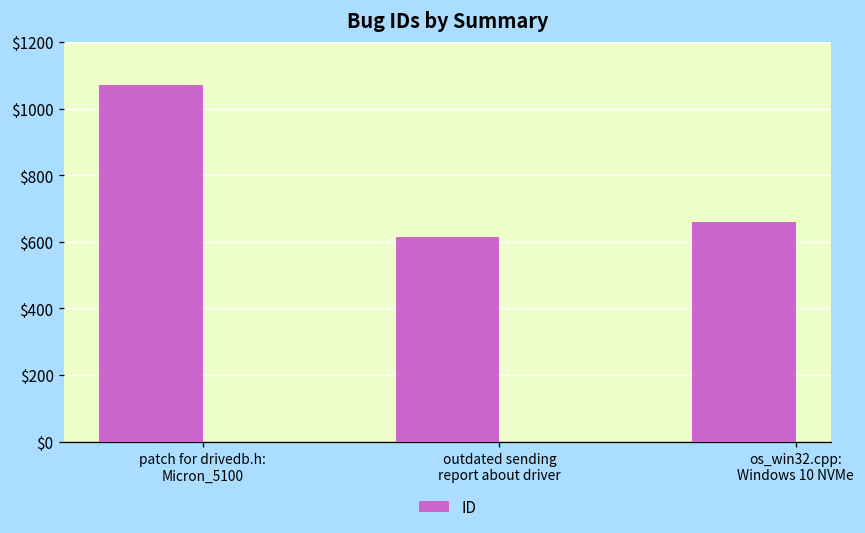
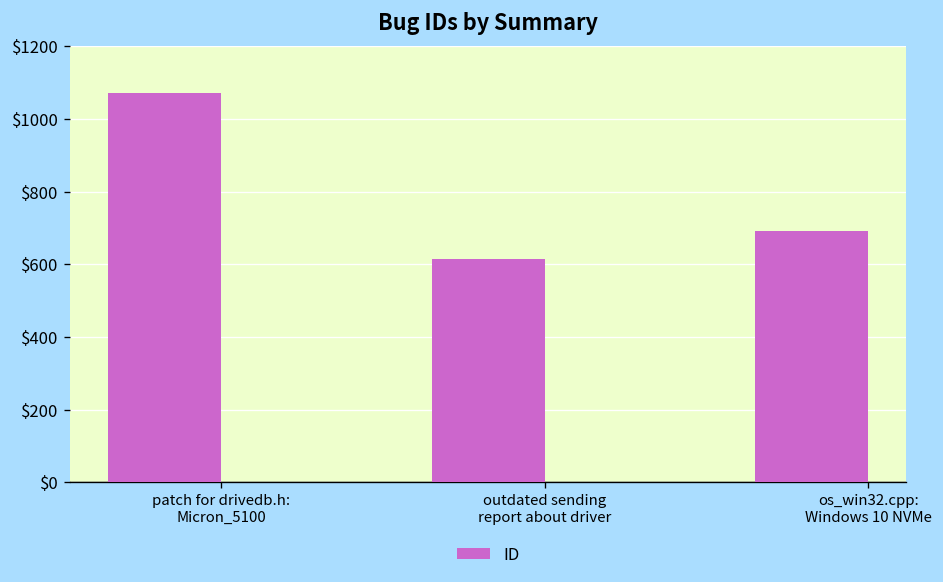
os_win32.cpp: Windows 10 NVMe: $660 -> $690
